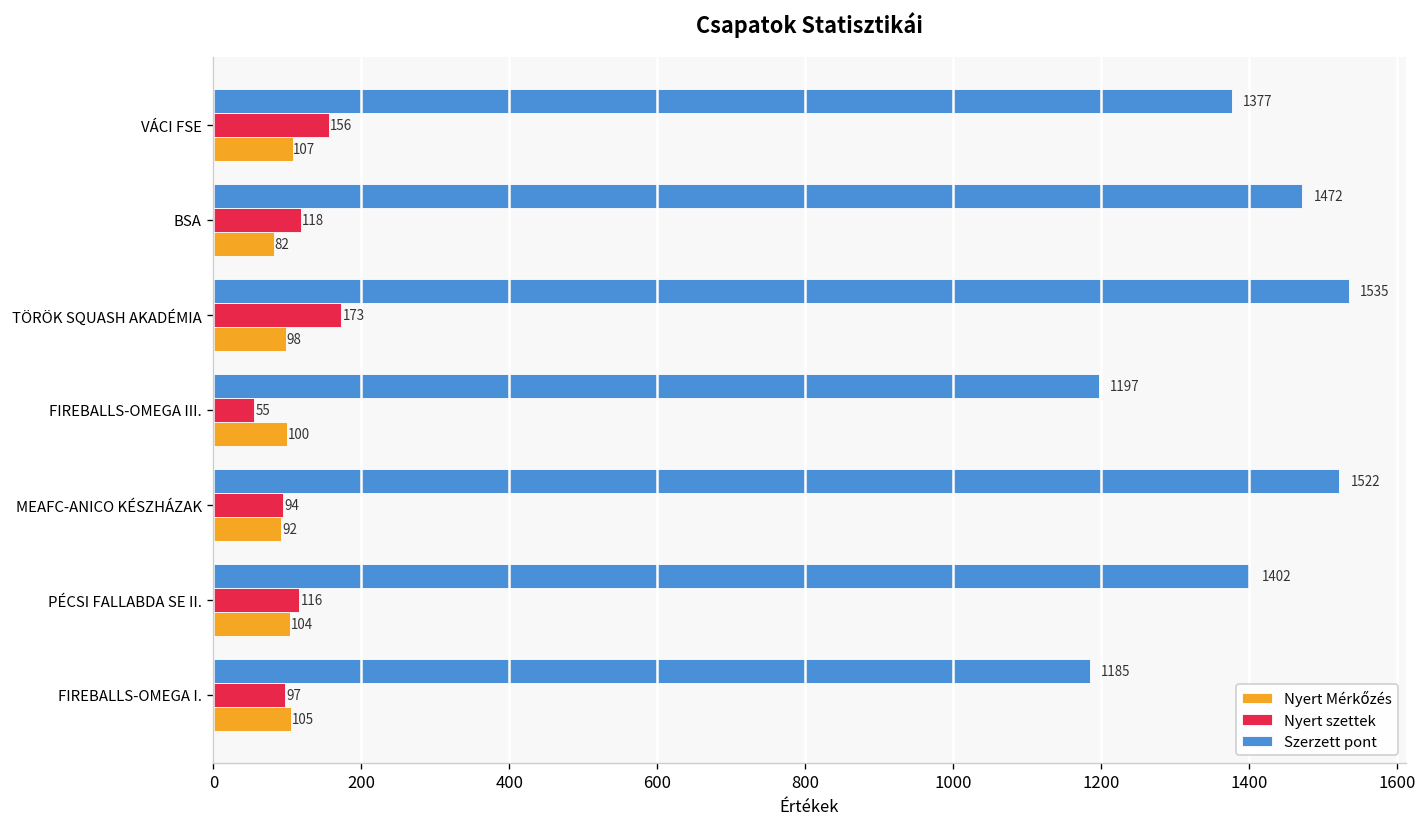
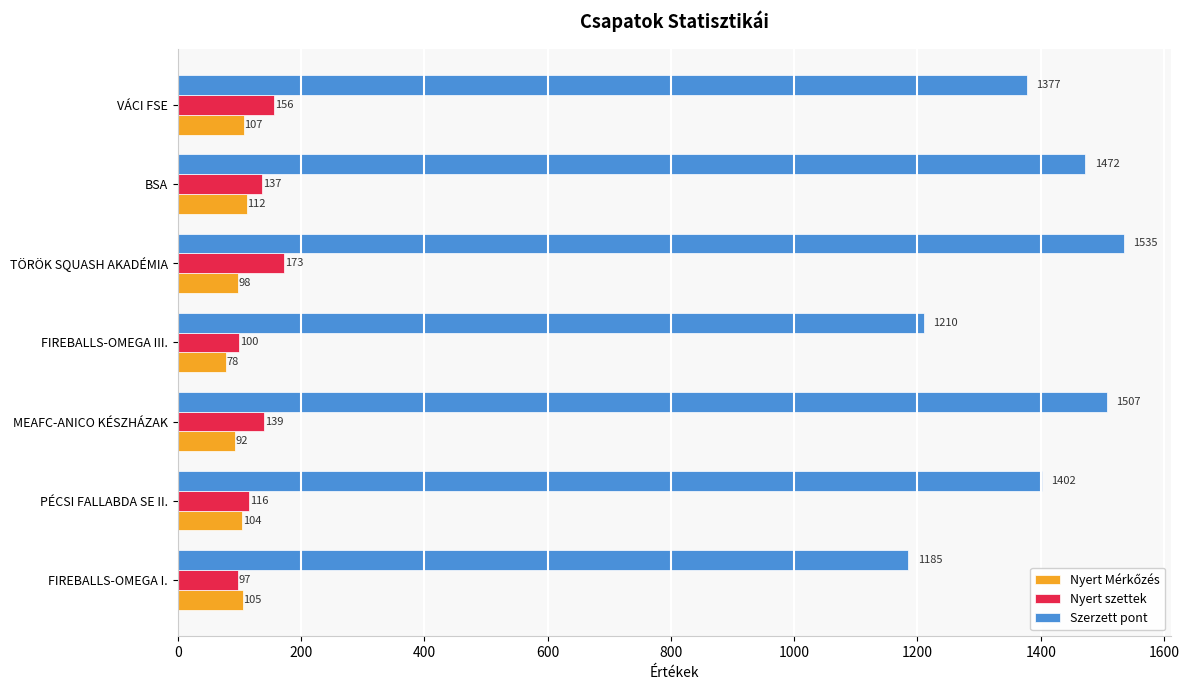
Nyert szettek, BSA: 118 -> 137
Nyert Mérkőzés, BSA: 82 -> 112
Szerzett pont, FIREBALLS-OMEGA III.: 1197 -> 1210
Nyert szettek, FIREBALLS-OMEGA III.: 55 -> 100
Nyert Mérkőzés, FIREBALLS-OMEGA III.: 100 -> 78
Szerzett pont, MEAFC-ANICO KÉSZHÁZAK: 1522 -> 1507
Nyert szettek, MEAFC-ANICO KÉSZHÁZAK: 94 -> 139
